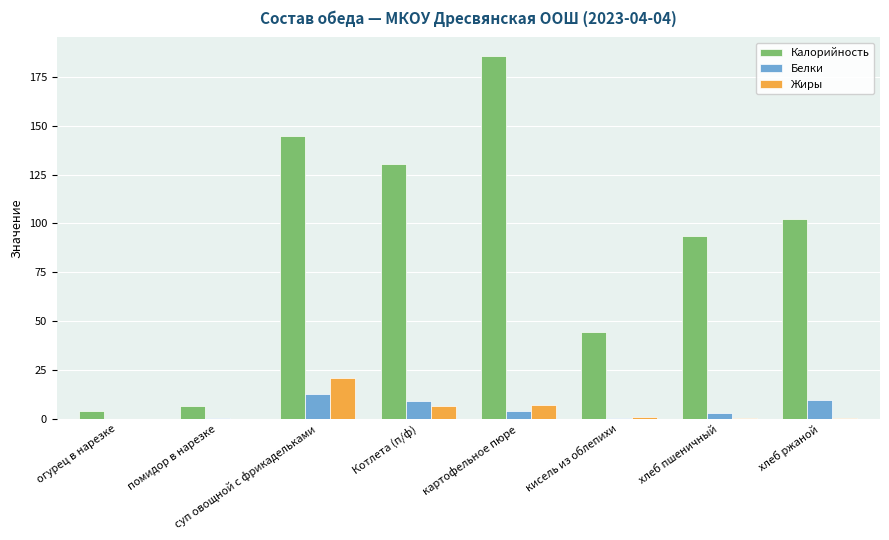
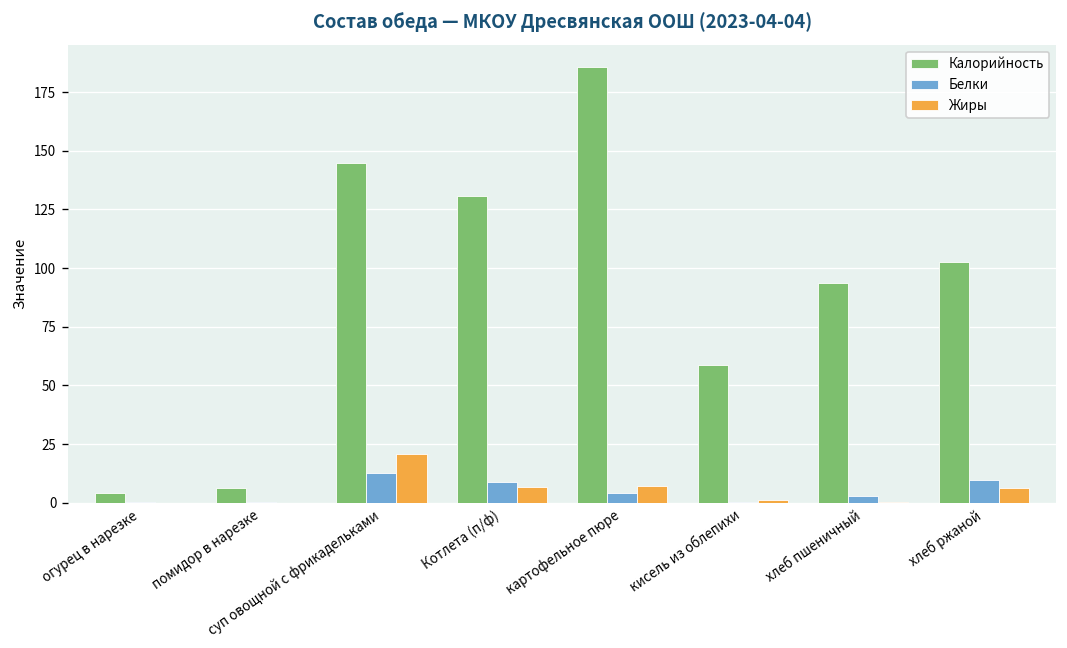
Калорийность, кисель из облепихи: 44 -> 59
Жиры, хлеб ржаной: 1 -> 6
